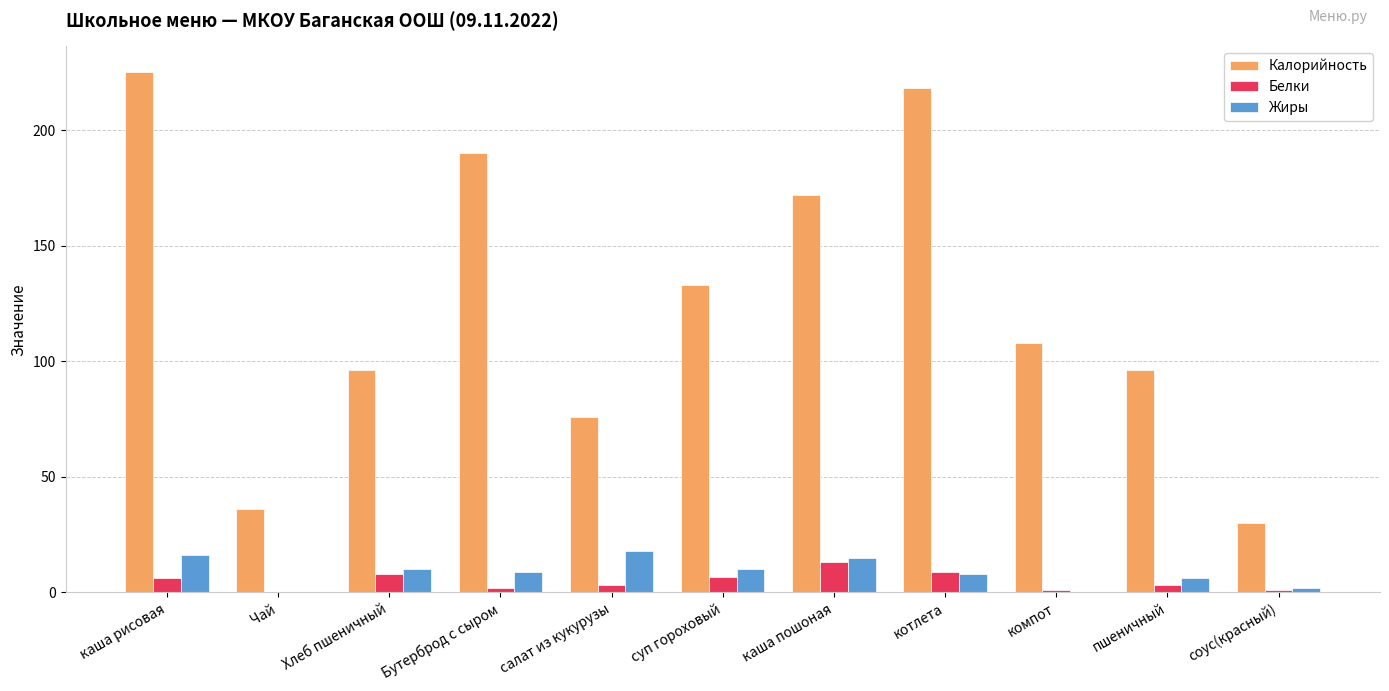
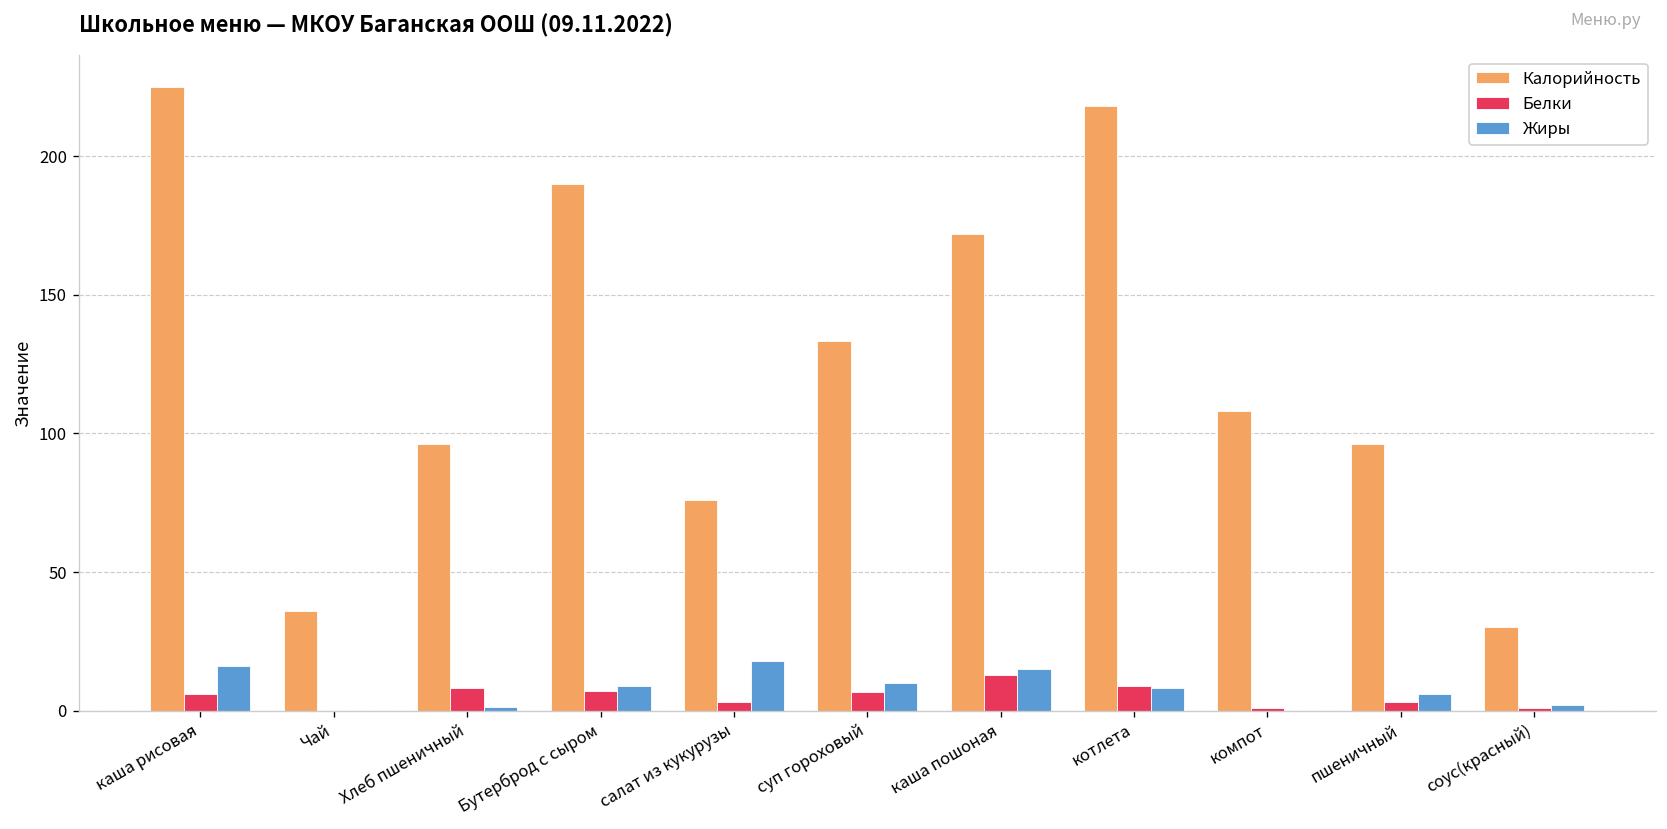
Жиры, Хлеб пшеничный: 10 -> 1
Белки, Бутерброд с сыром: 2 -> 7
